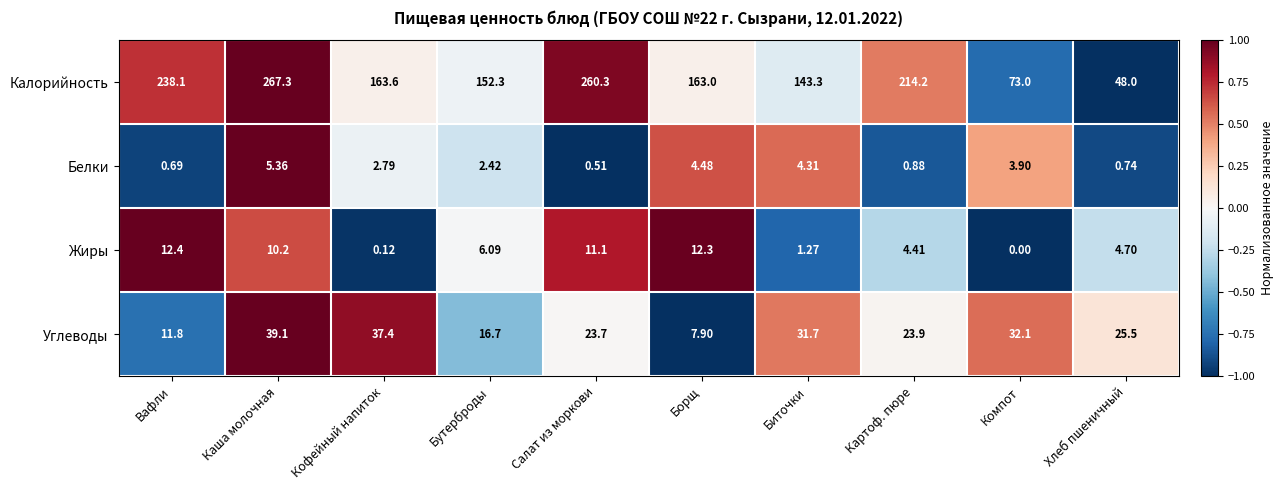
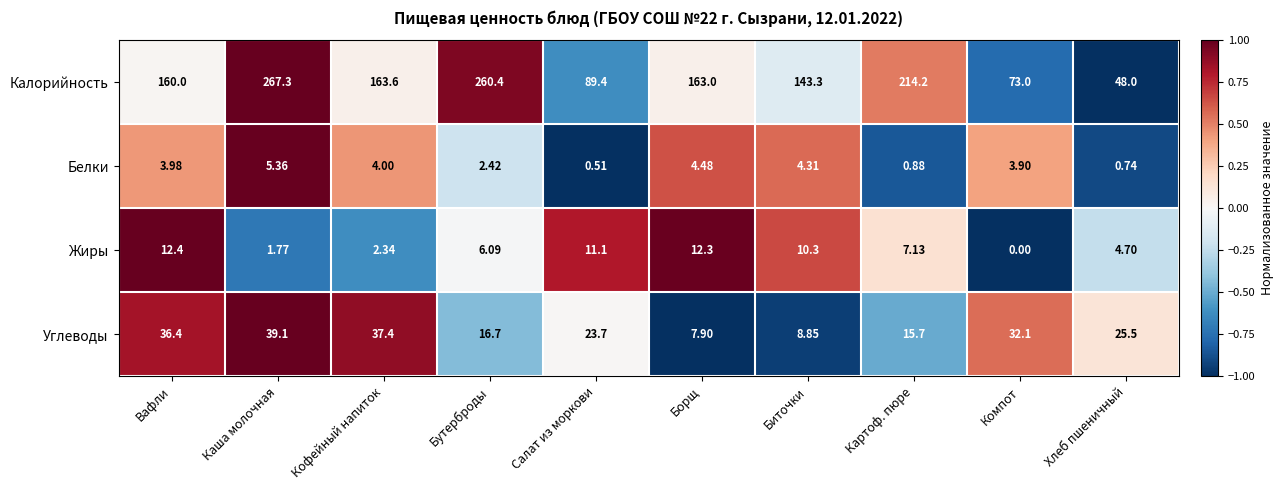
Калорийность, Вафли: 238.1 -> 160.0
Калорийность, Бутерброды: 152.3 -> 260.4
Калорийность, Салат из моркови: 260.3 -> 89.4
Белки, Вафли: 0.69 -> 3.98
Белки, Кофейный напиток: 2.79 -> 4.00
Жиры, Каша молочная: 10.2 -> 1.77
Жиры, Кофейный напиток: 0.12 -> 2.34
Жиры, Биточки: 1.27 -> 10.3
Жиры, Картоф. пюре: 4.41 -> 7.13
Углеводы, Вафли: 11.8 -> 36.4
Углеводы, Биточки: 31.7 -> 8.85
Углеводы, Картоф. пюре: 23.9 -> 15.7
